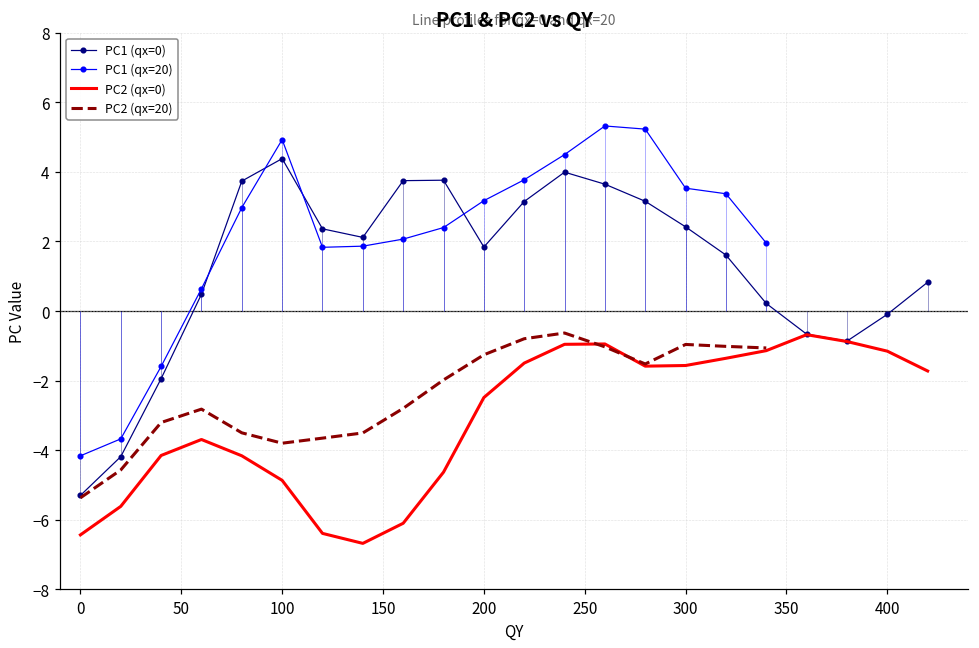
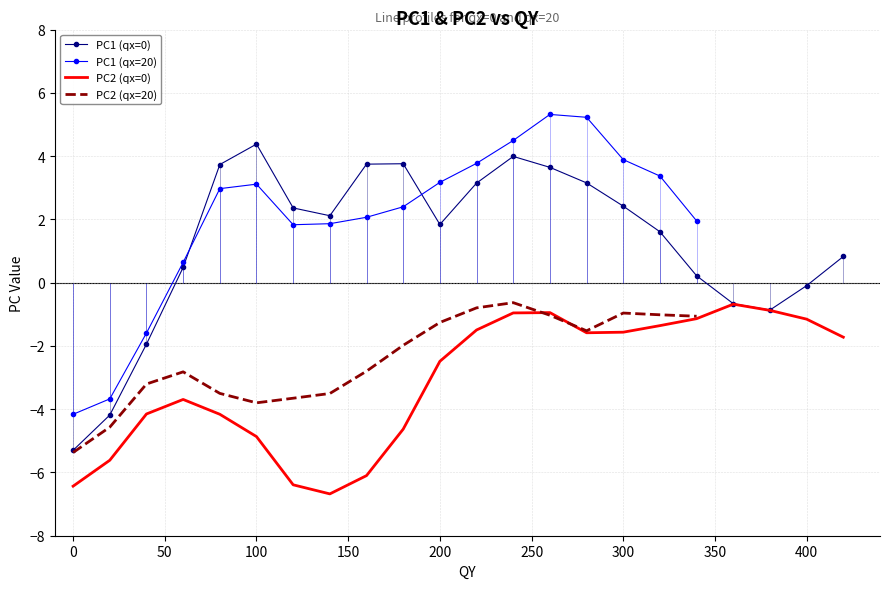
PC1 (qx=20), 100: 4.9 -> 3.1
PC1 (qx=20), 300: 3.5 -> 3.9
